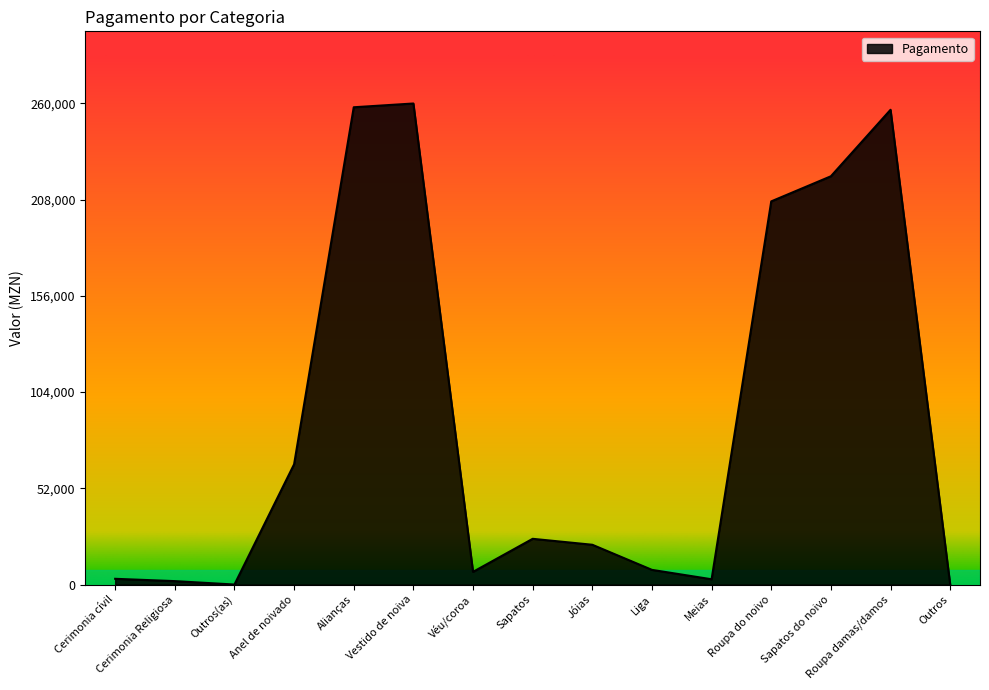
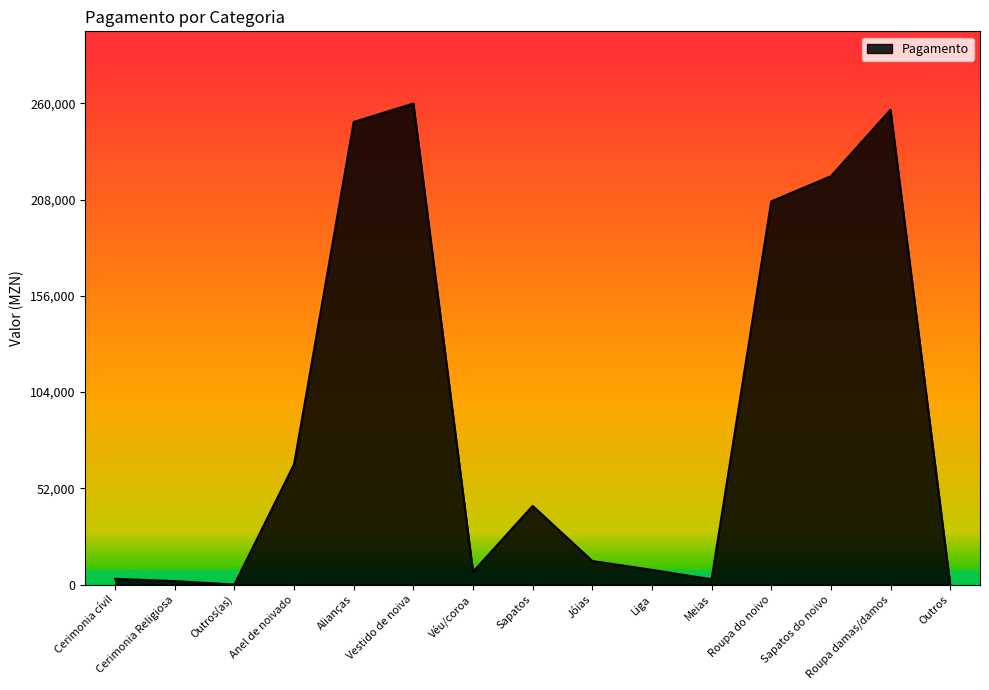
Alianças: 258,000 -> 250,000
Sapatos: 25,000 -> 43,000
Jóias: 22,000 -> 13,000
